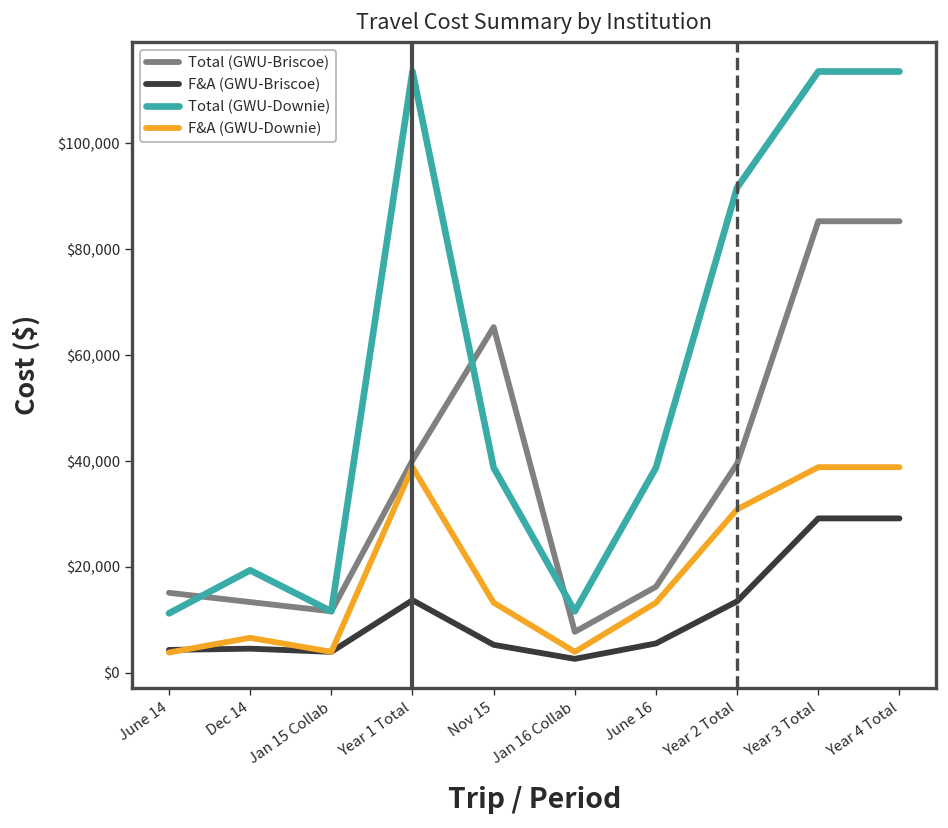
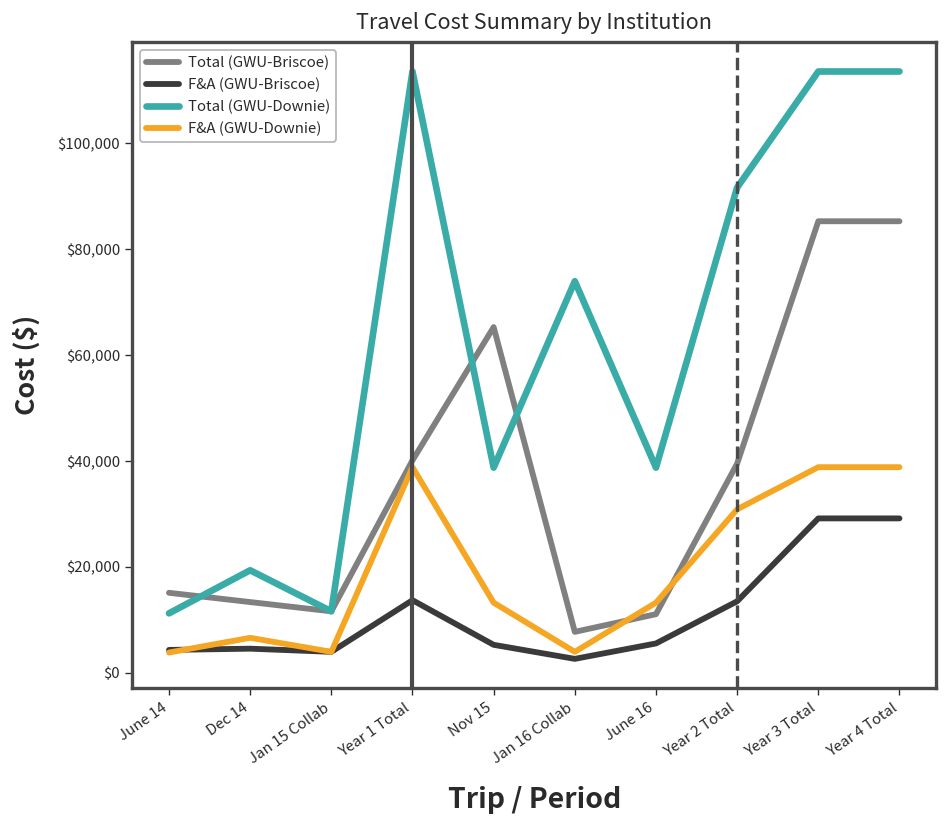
Total (GWU-Downie), Jan 16 Collab: $12,000 -> $74,000
Total (GWU-Briscoe), June 16: $16,000 -> $11,000
